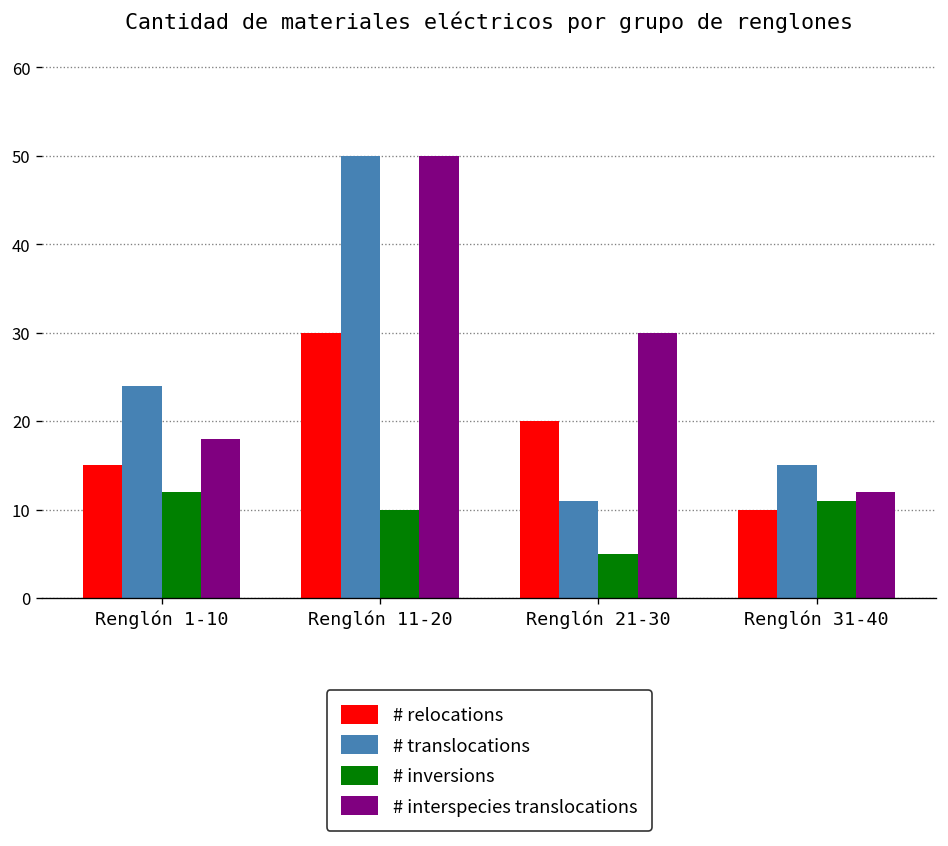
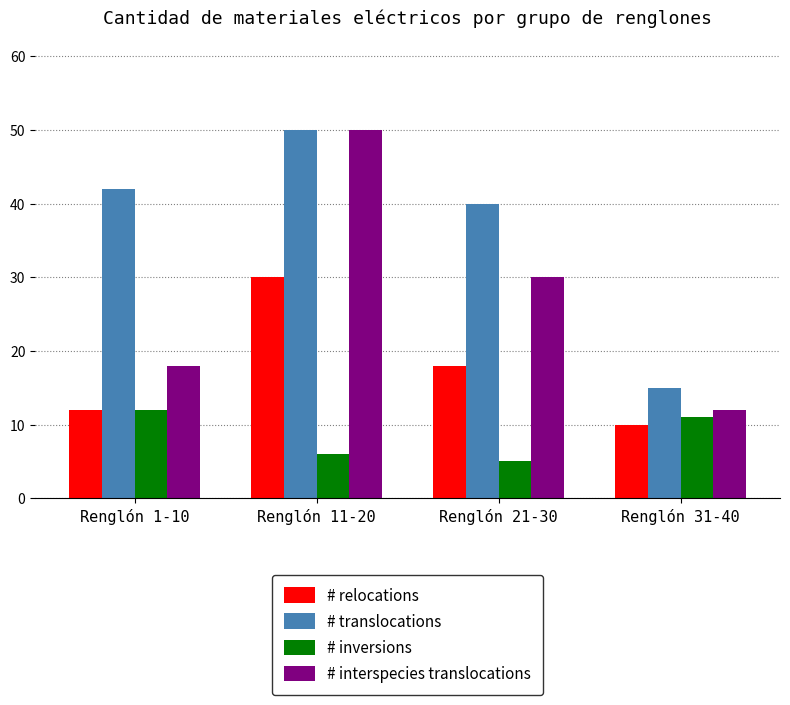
# relocations, Renglón 1-10: 15 -> 12
# translocations, Renglón 1-10: 24 -> 42
# inversions, Renglón 11-20: 10 -> 6
# relocations, Renglón 21-30: 20 -> 18
# translocations, Renglón 21-30: 11 -> 40
